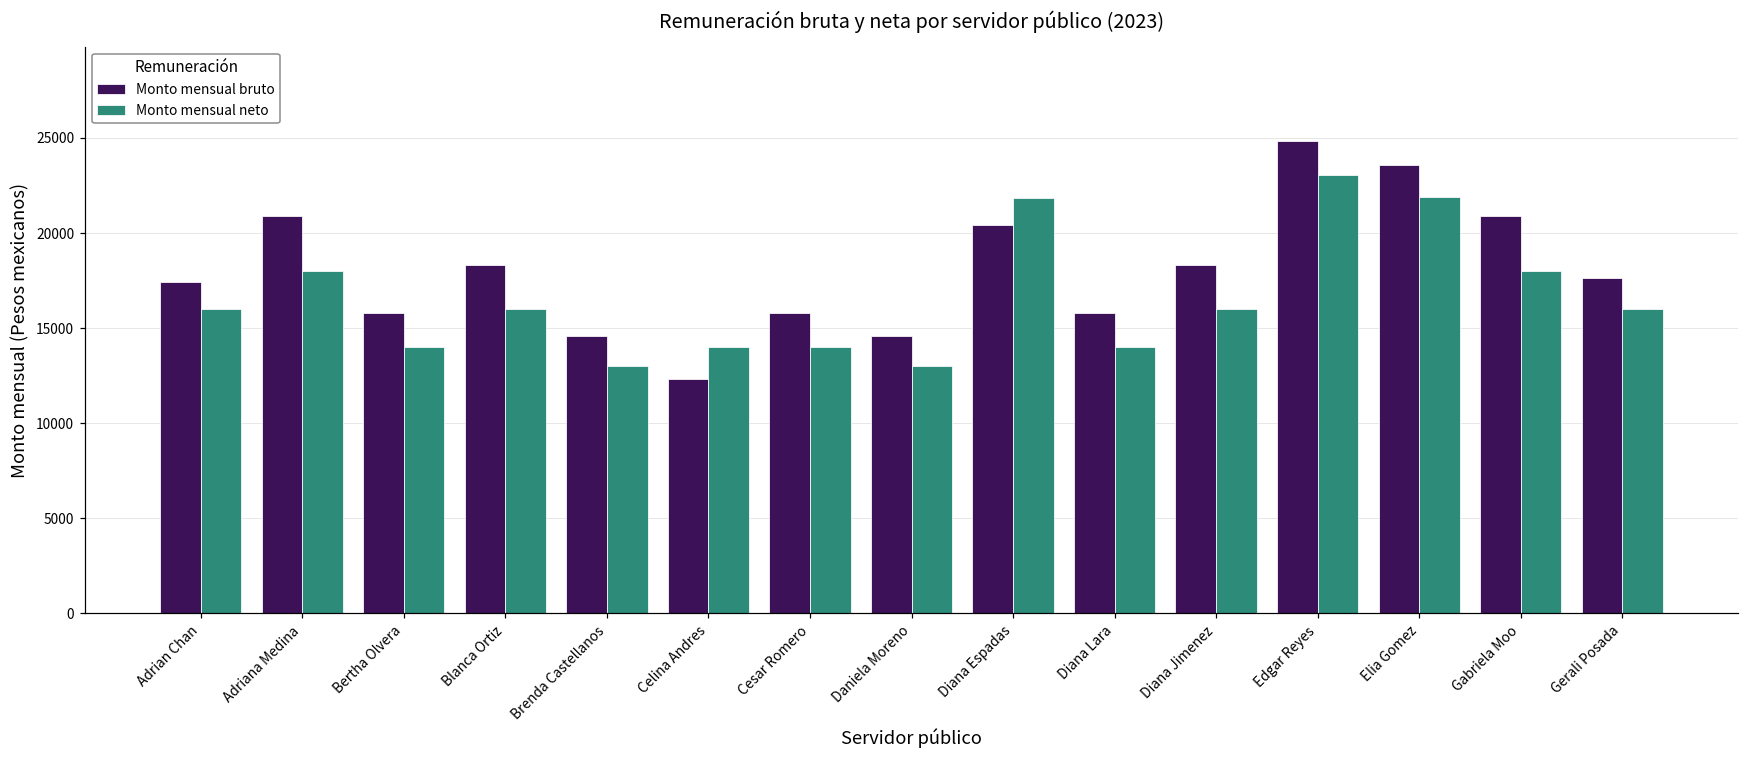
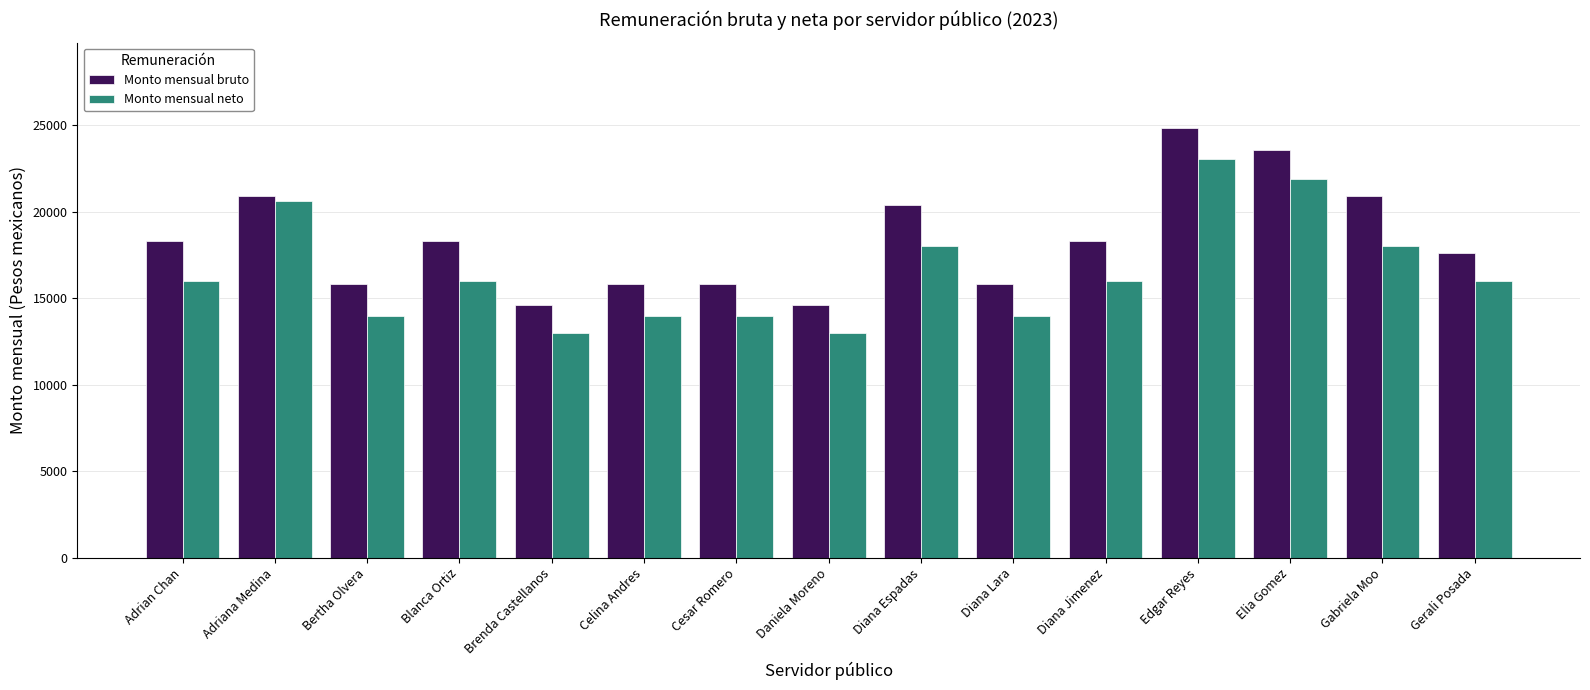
Monto mensual bruto, Adrian Chan: 17400 -> 18300
Monto mensual neto, Adriana Medina: 18000 -> 20600
Monto mensual bruto, Celina Andres: 12300 -> 15800
Monto mensual neto, Diana Espadas: 21900 -> 18000
